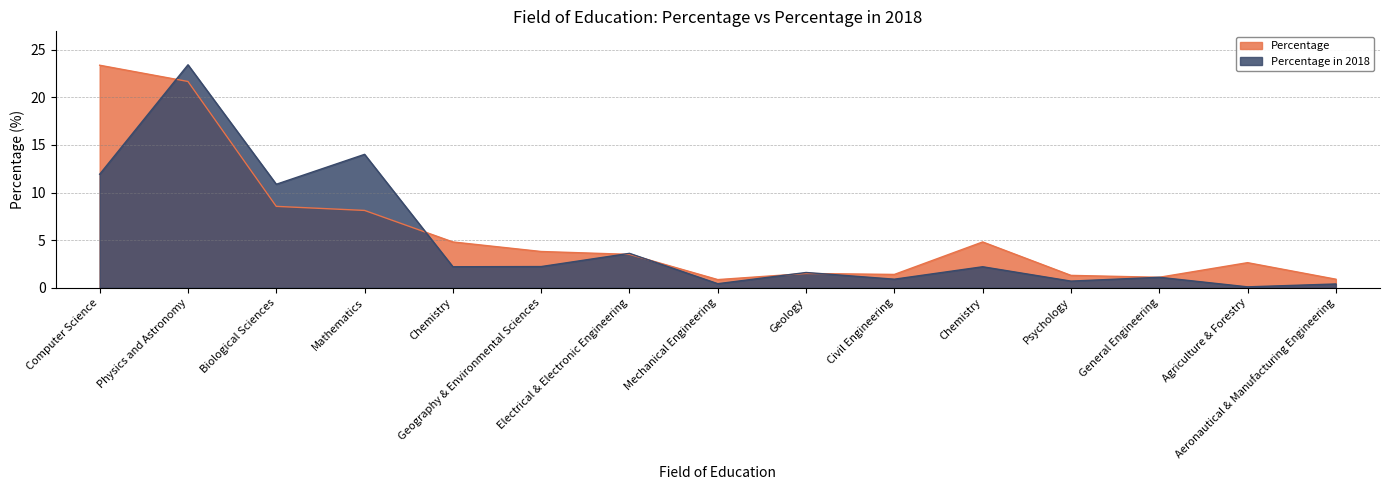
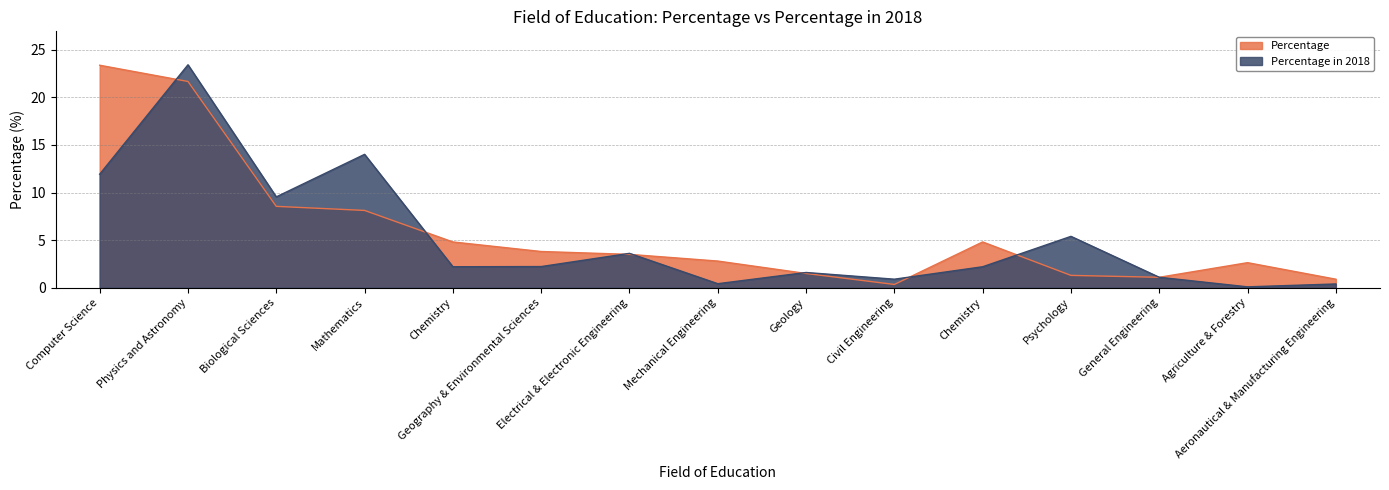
Percentage in 2018, Biological Sciences: 11 -> 10
Percentage, Mechanical Engineering: 1 -> 3
Percentage, Civil Engineering: 1 -> 0
Percentage in 2018, Psychology: 1 -> 5
